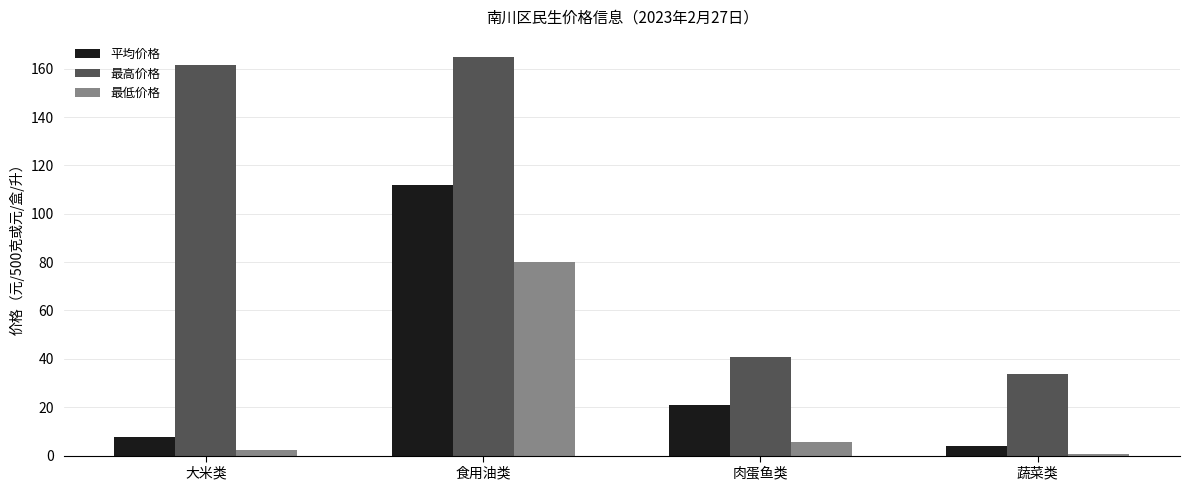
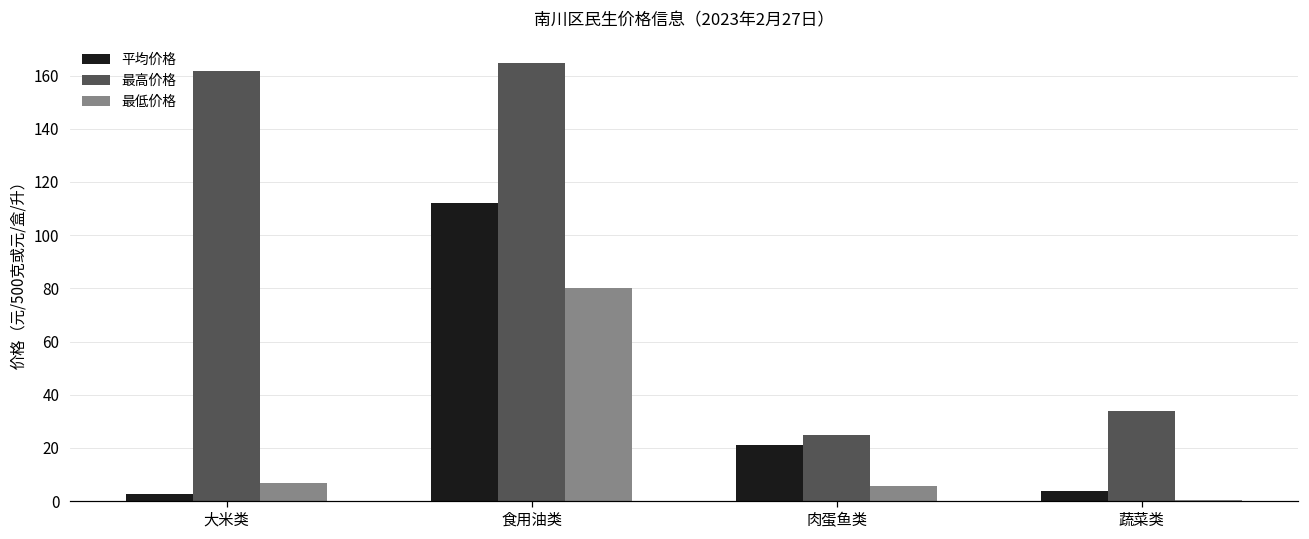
平均价格, 大米类: 8 -> 3
最低价格, 大米类: 2 -> 7
最高价格, 肉蛋鱼类: 41 -> 25
